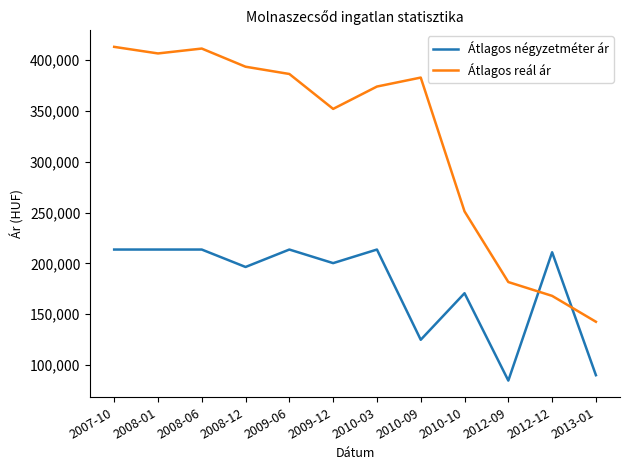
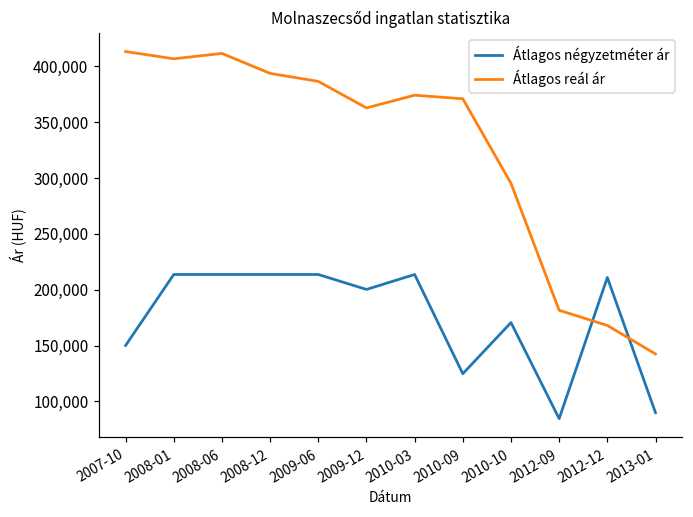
Átlagos négyzetméter ár, 2007-10: 214,000 -> 150,000
Átlagos négyzetméter ár, 2008-12: 196,000 -> 214,000
Átlagos reál ár, 2009-12: 352,000 -> 363,000
Átlagos reál ár, 2010-09: 383,000 -> 371,000
Átlagos reál ár, 2010-10: 251,000 -> 295,000
